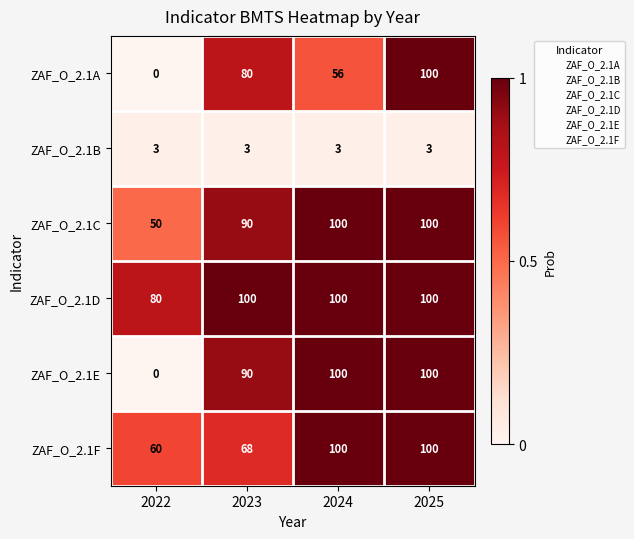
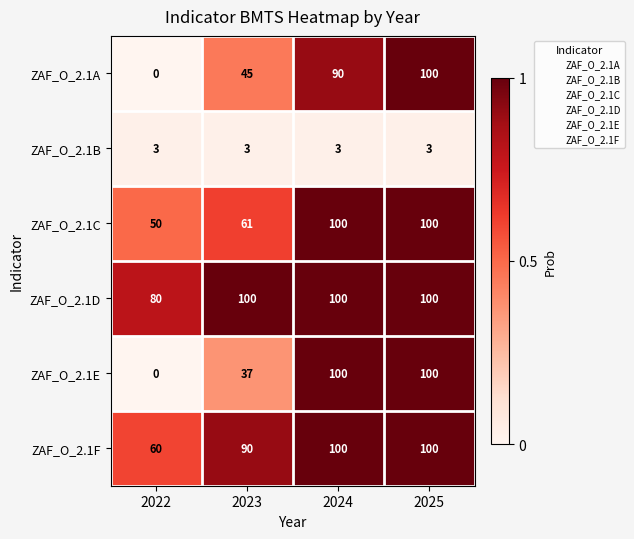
ZAF_O_2.1A, 2023: 80 -> 45
ZAF_O_2.1A, 2024: 56 -> 90
ZAF_O_2.1C, 2023: 90 -> 61
ZAF_O_2.1E, 2023: 90 -> 37
ZAF_O_2.1F, 2023: 68 -> 90
